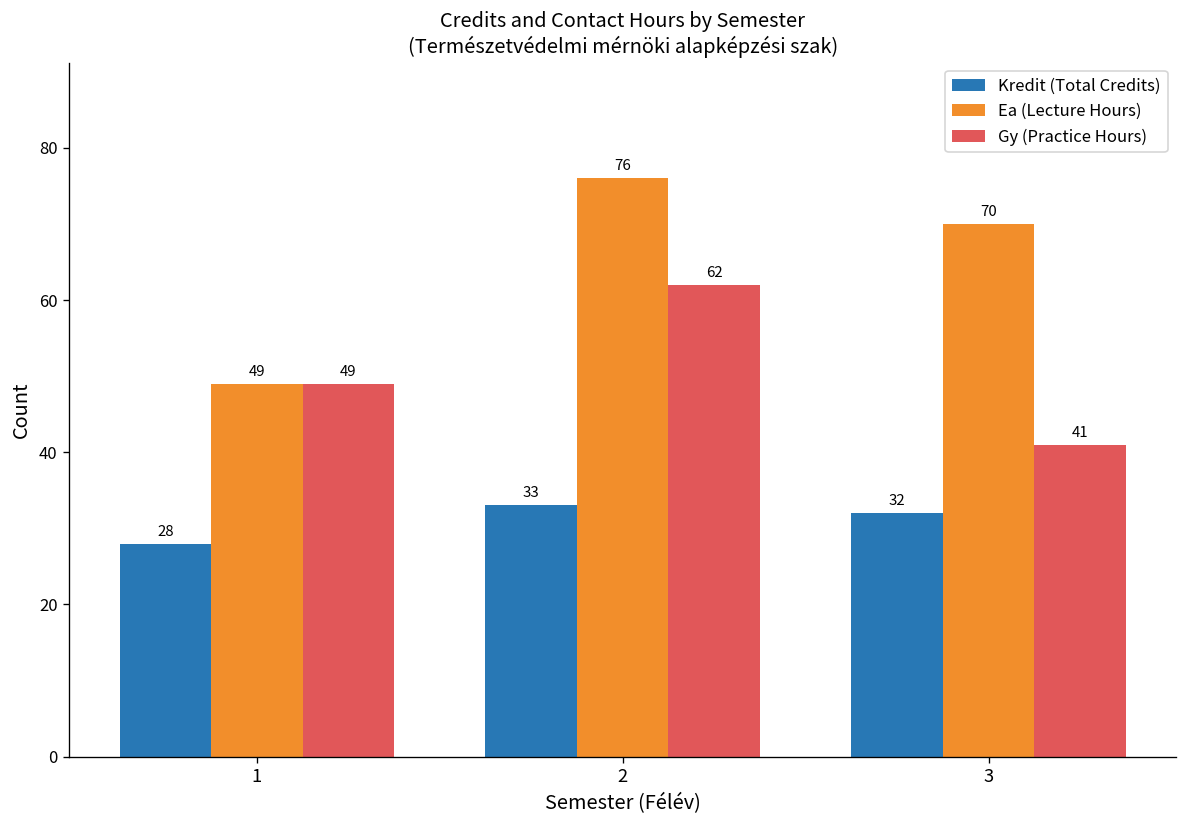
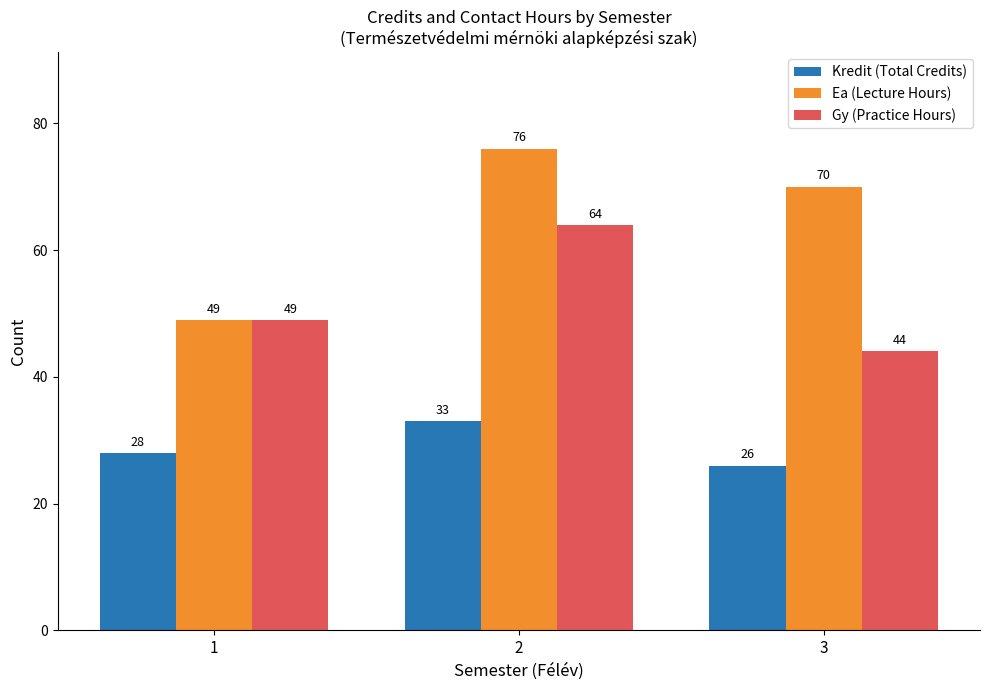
Gy (Practice Hours), 2: 62 -> 64
Kredit (Total Credits), 3: 32 -> 26
Gy (Practice Hours), 3: 41 -> 44
